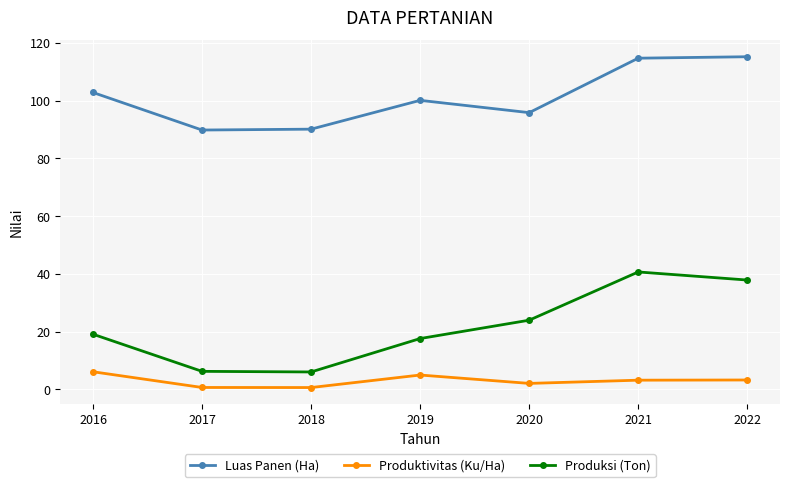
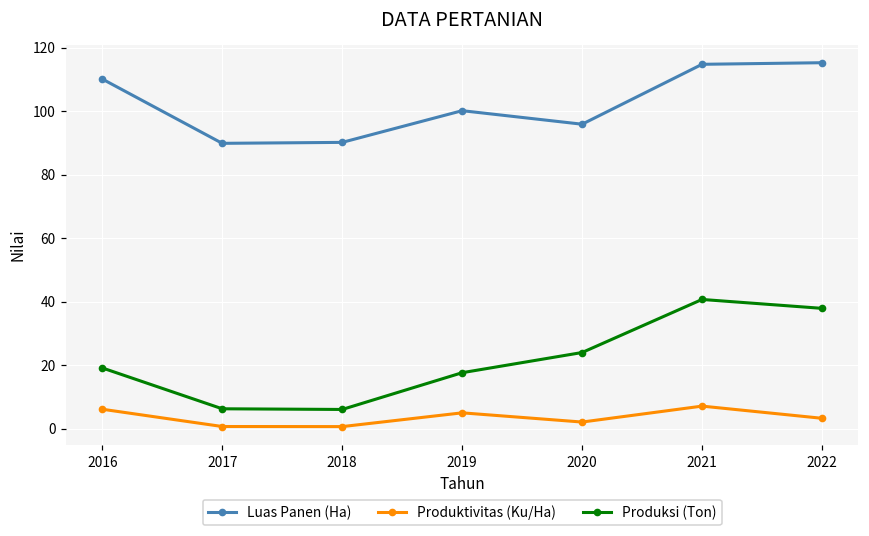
Luas Panen (Ha), 2016: 103 -> 110
Produktivitas (Ku/Ha), 2021: 3 -> 7
